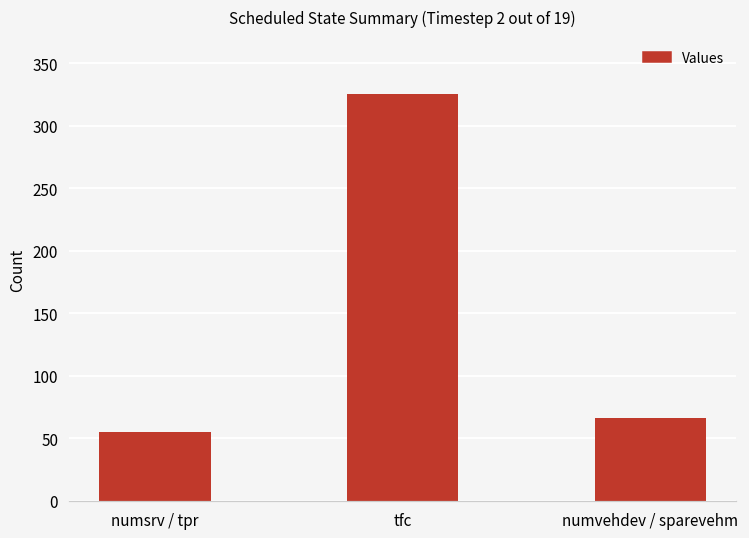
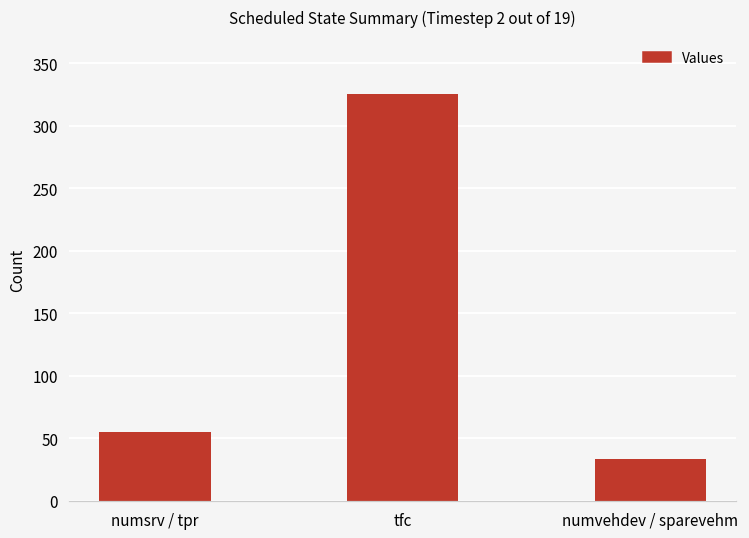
numvehdev / sparevehm: 66 -> 33
